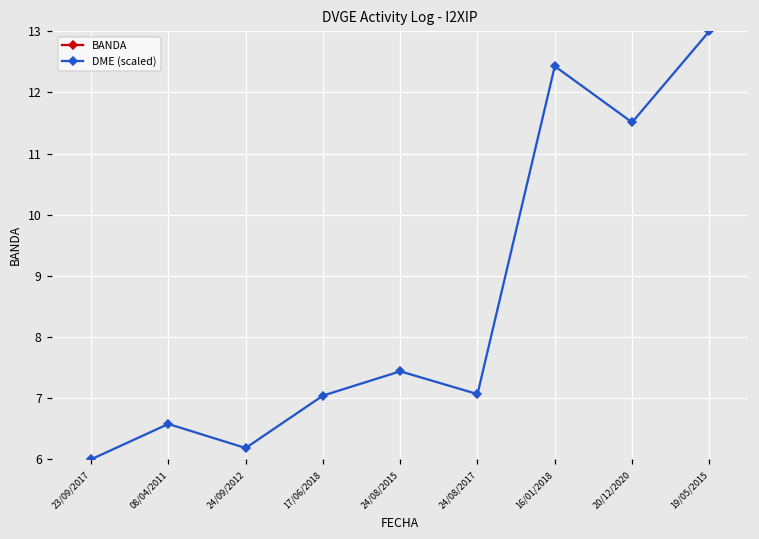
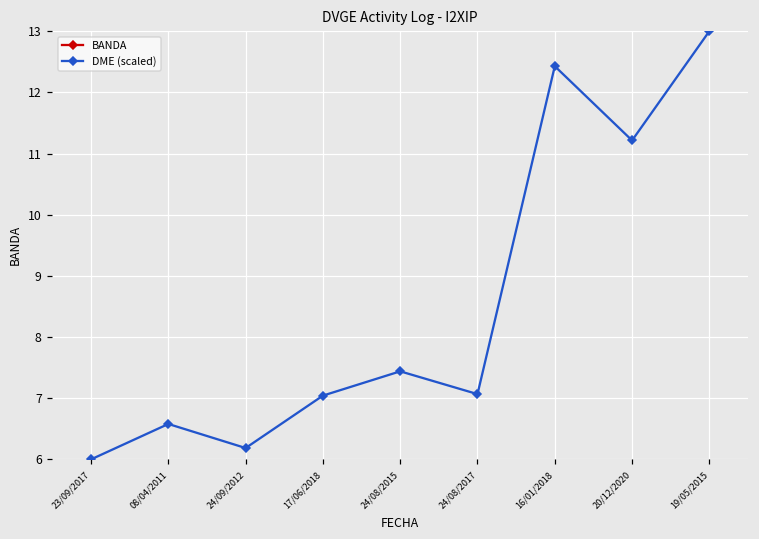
DME (scaled), 20/12/2020: 11.5 -> 11.2
